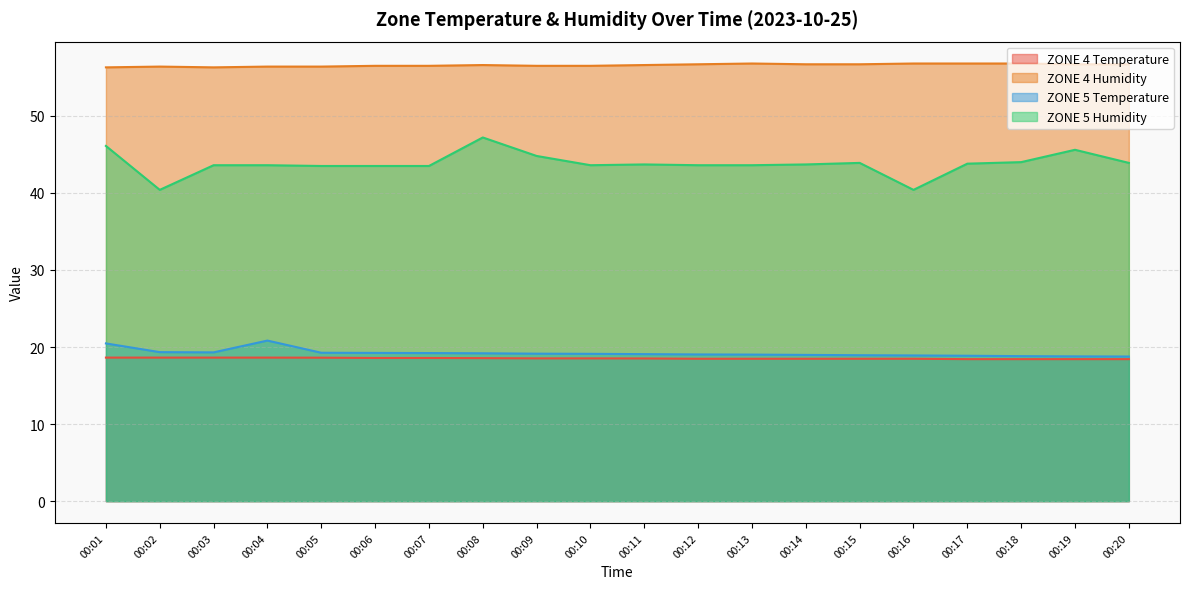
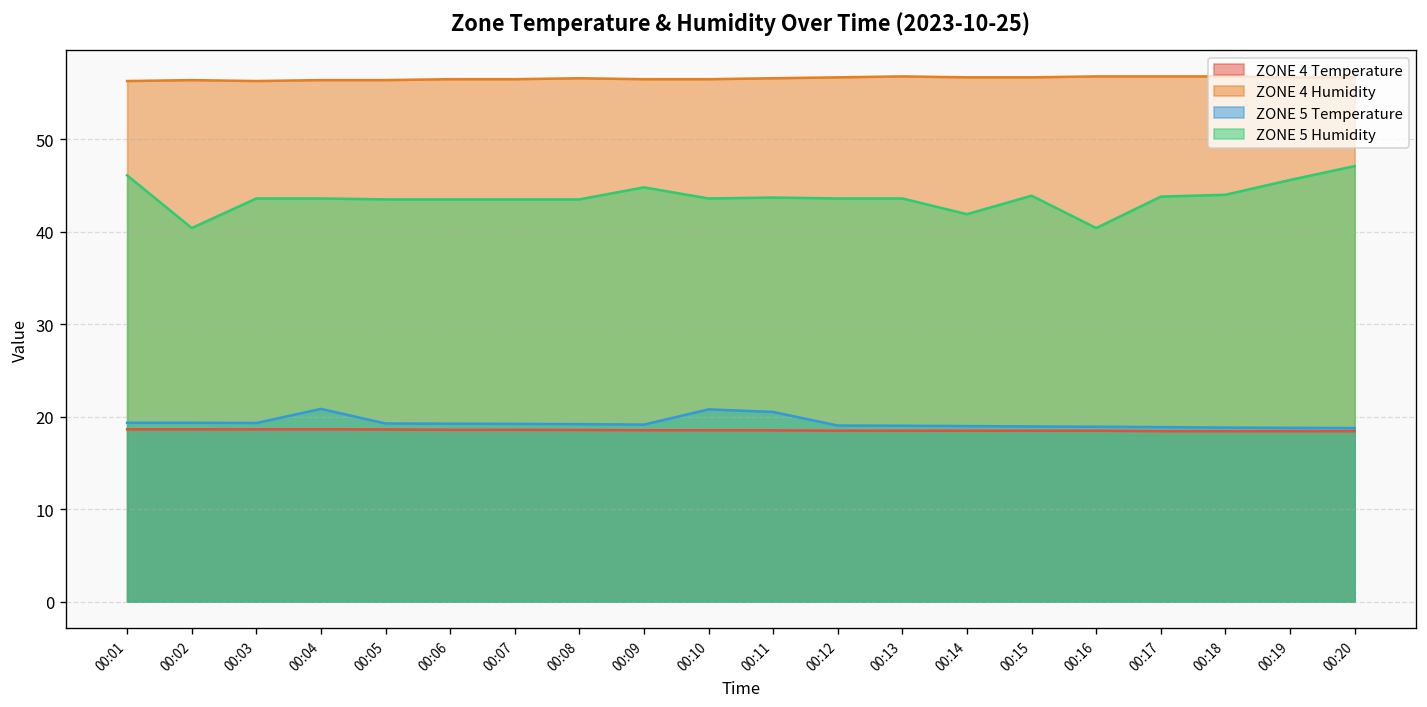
ZONE 5 Temperature, 00:01: 20 -> 19
ZONE 5 Humidity, 00:08: 47 -> 44
ZONE 5 Temperature, 00:10: 19 -> 21
ZONE 5 Temperature, 00:11: 19 -> 21
ZONE 5 Humidity, 00:14: 44 -> 42
ZONE 5 Humidity, 00:20: 44 -> 47
